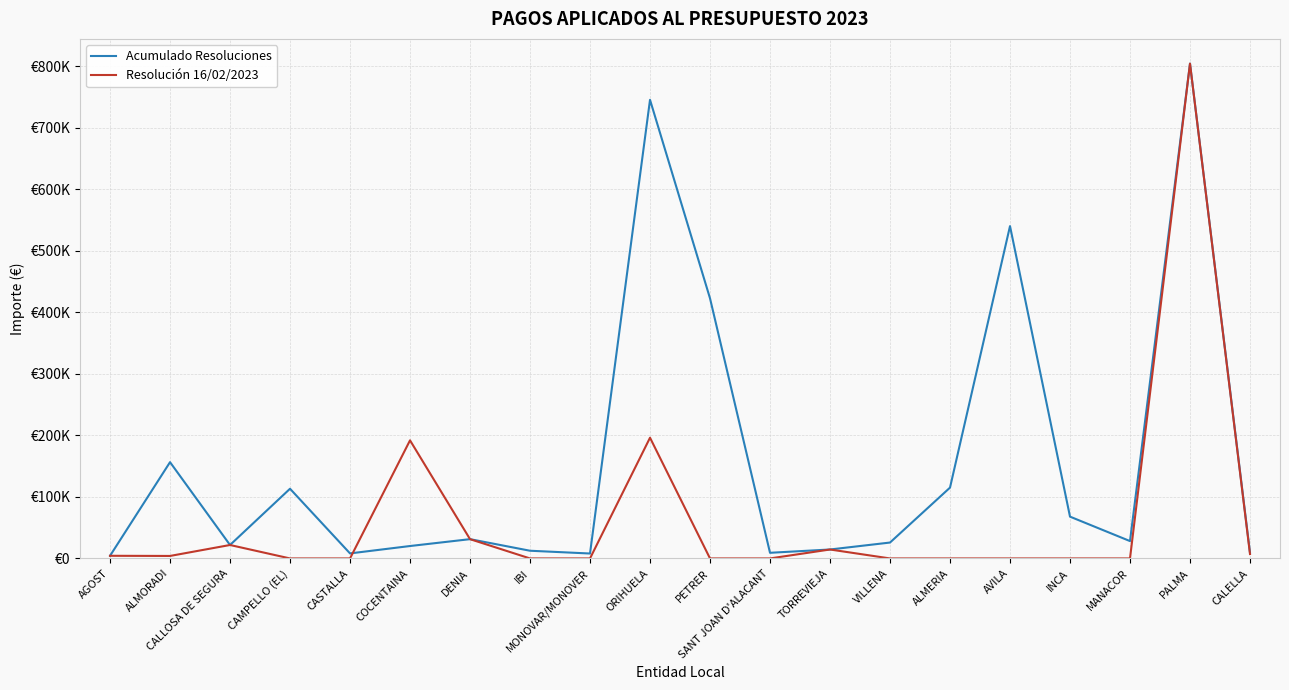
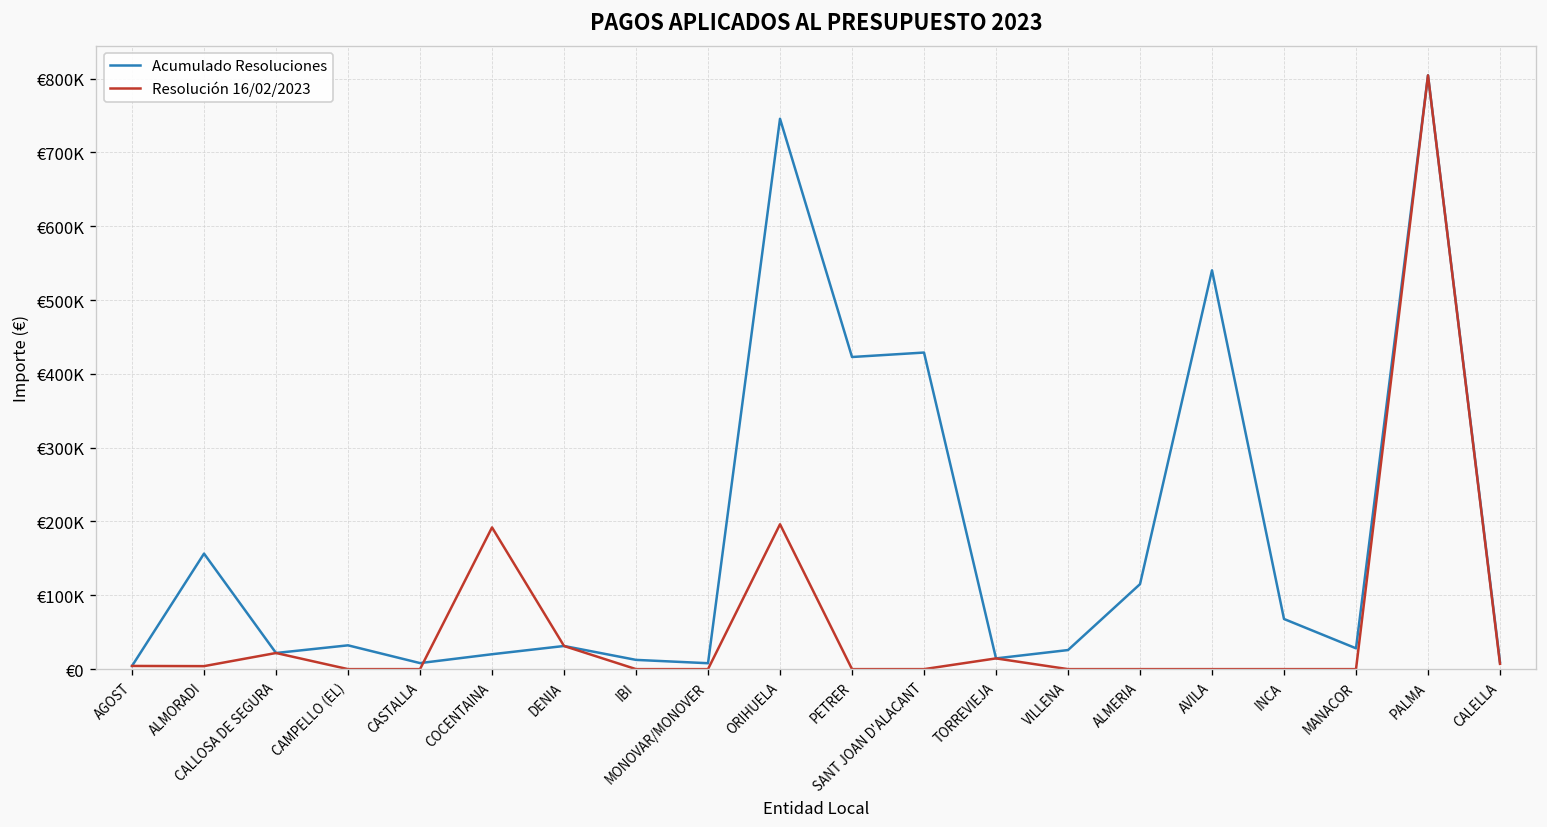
Acumulado Resoluciones, CAMPELLO (EL): €110000 -> €30000
Acumulado Resoluciones, SANT JOAN D'ALACANT: €10000 -> €430000
